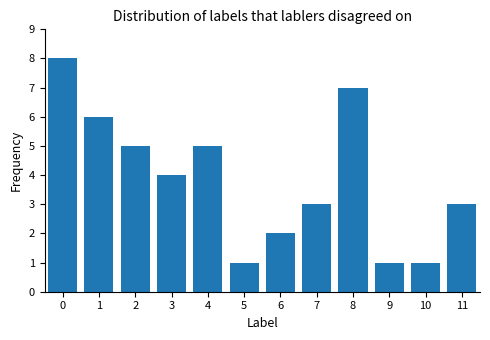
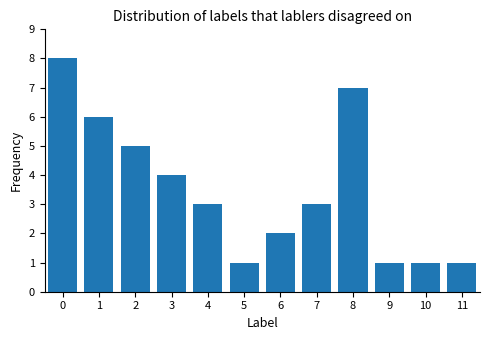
4: 5 -> 3
11: 3 -> 1
